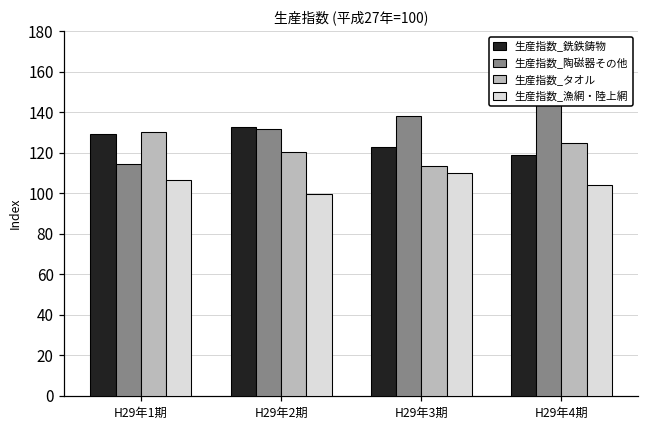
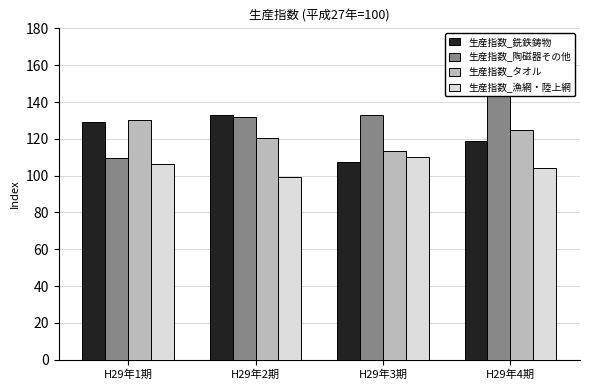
生産指数_陶磁器その他, H29年1期: 114 -> 110
生産指数_銑鉄鋳物, H29年3期: 123 -> 108
生産指数_陶磁器その他, H29年3期: 138 -> 133
